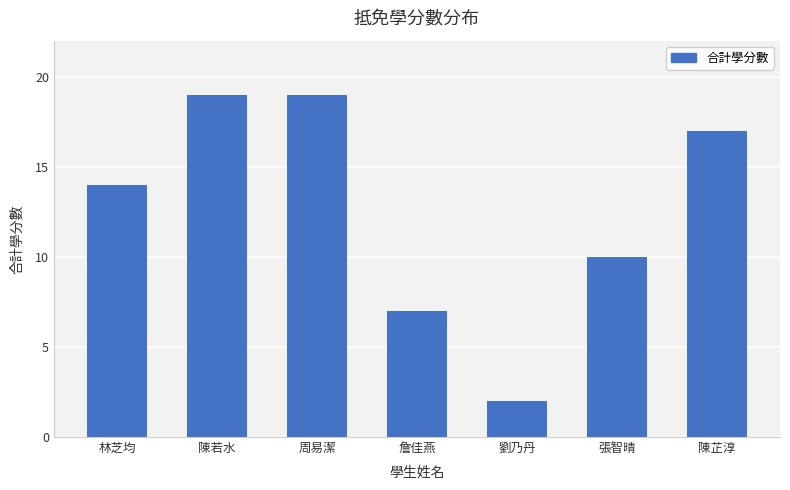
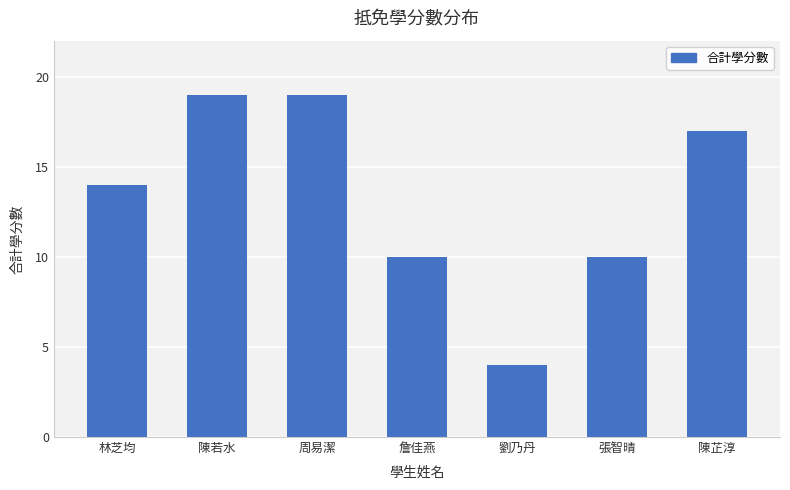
詹佳燕: 7 -> 10
劉乃丹: 2 -> 4
